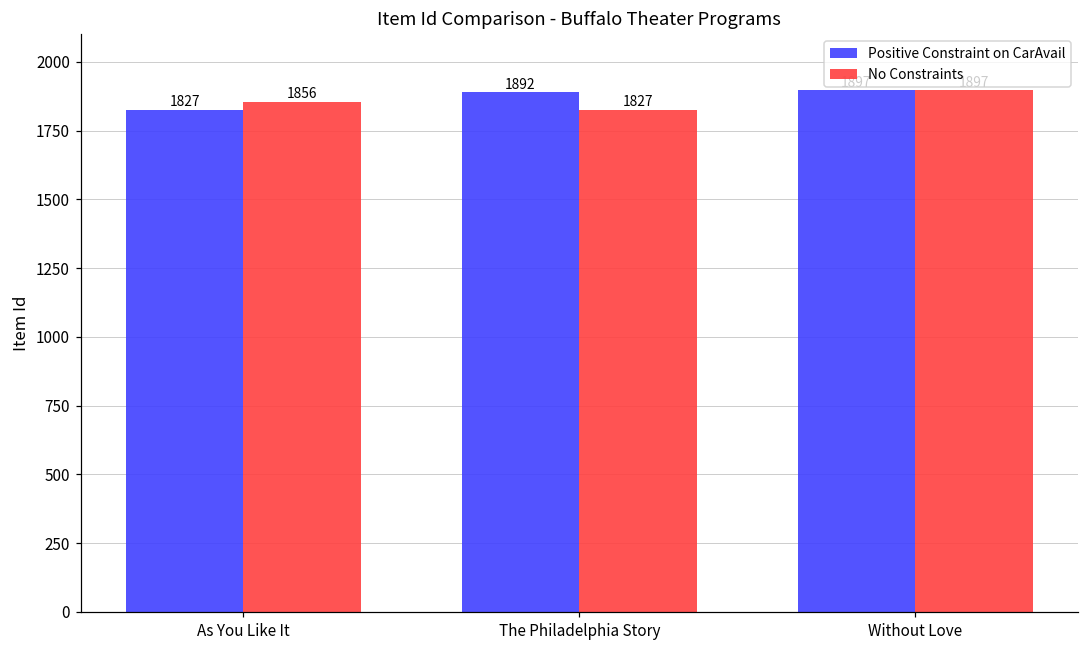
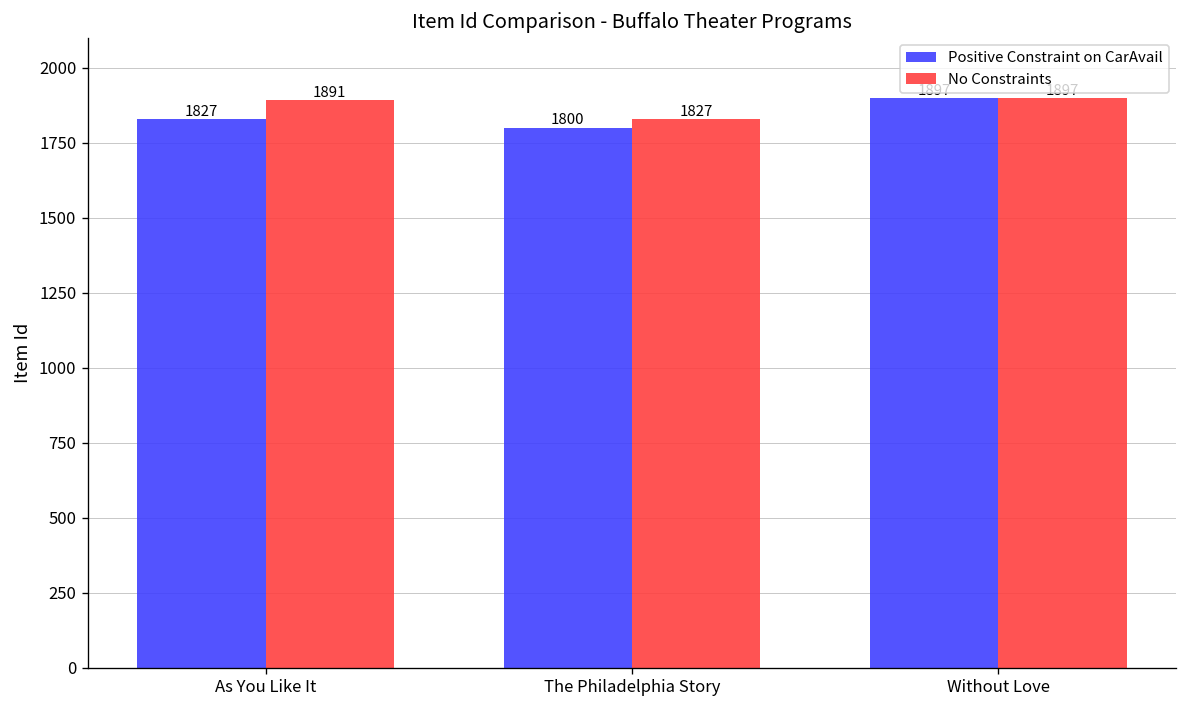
No Constraints, As You Like It: 1856 -> 1891
Positive Constraint on CarAvail, The Philadelphia Story: 1892 -> 1800
